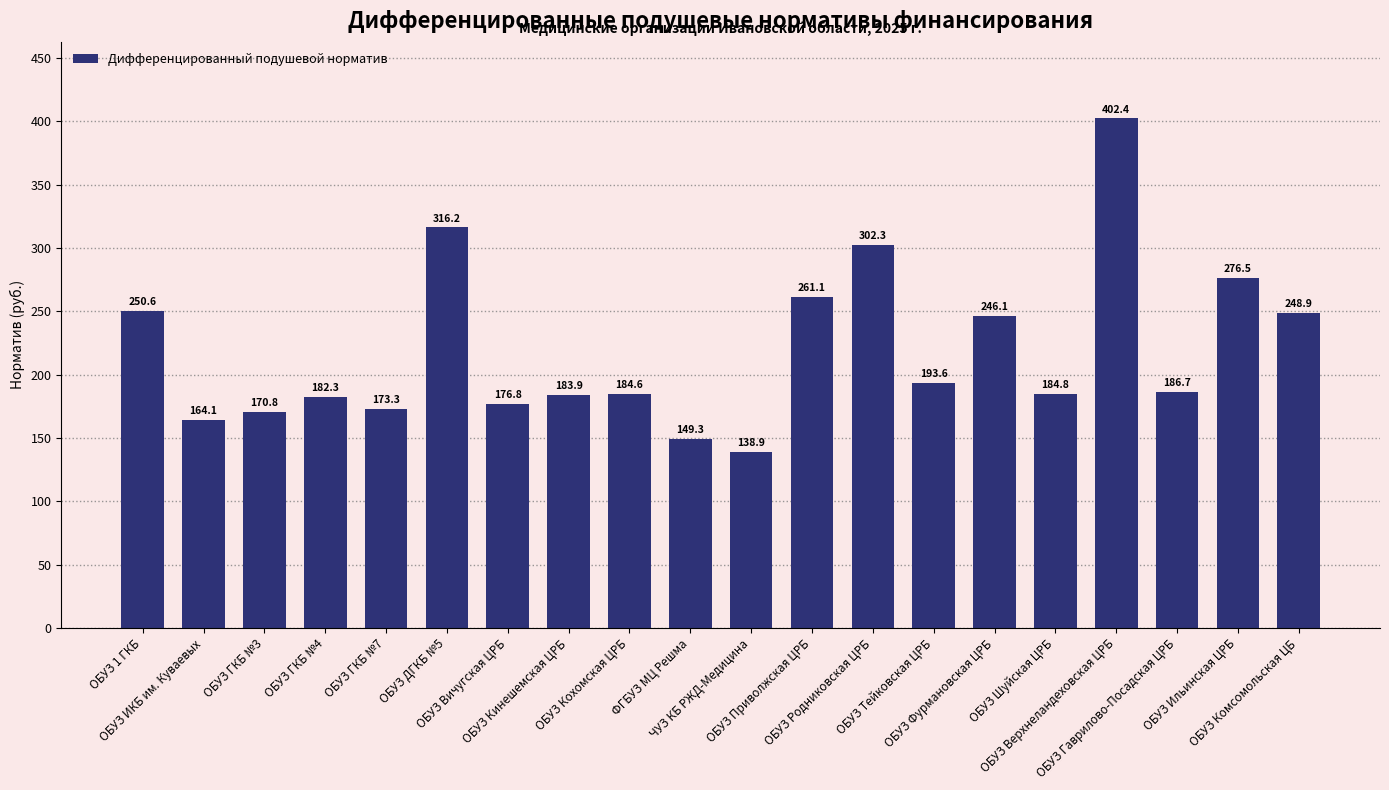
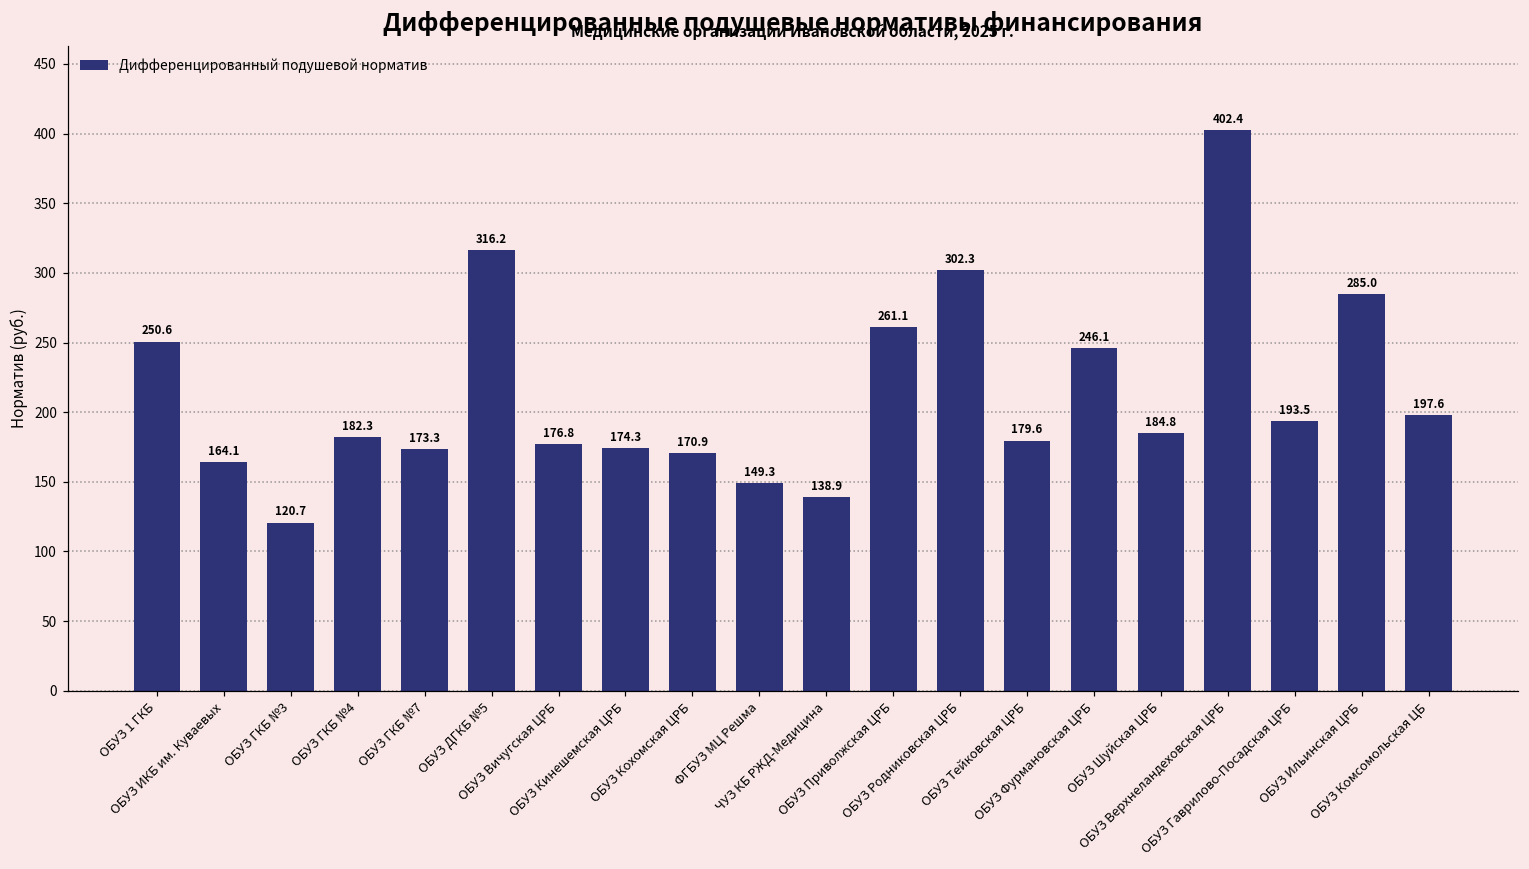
ОБУЗ ГКБ №3: 170.8 -> 120.7
ОБУЗ Кинешемская ЦРБ: 183.9 -> 174.3
ОБУЗ Кохомская ЦРБ: 184.6 -> 170.9
ОБУЗ Тейковская ЦРБ: 193.6 -> 179.6
ОБУЗ Гаврилово-Посадская ЦРБ: 186.7 -> 193.5
ОБУЗ Ильинская ЦРБ: 276.5 -> 285.0
ОБУЗ Комсомольская ЦБ: 248.9 -> 197.6
